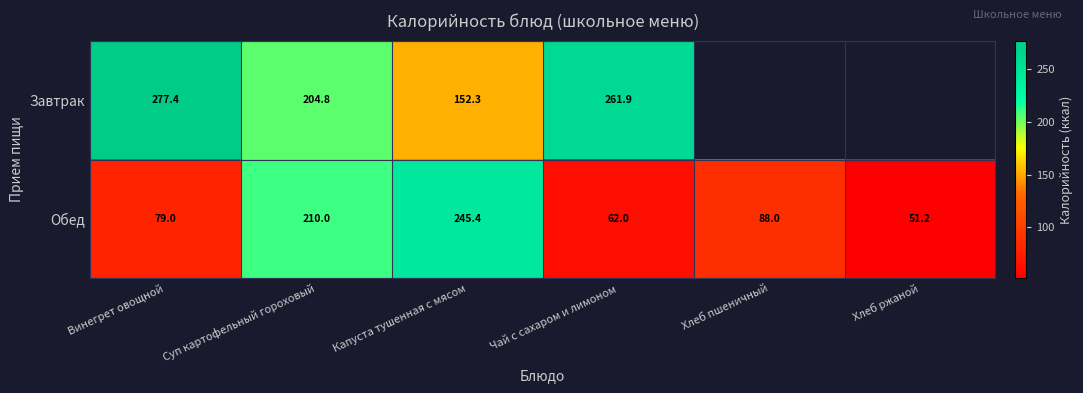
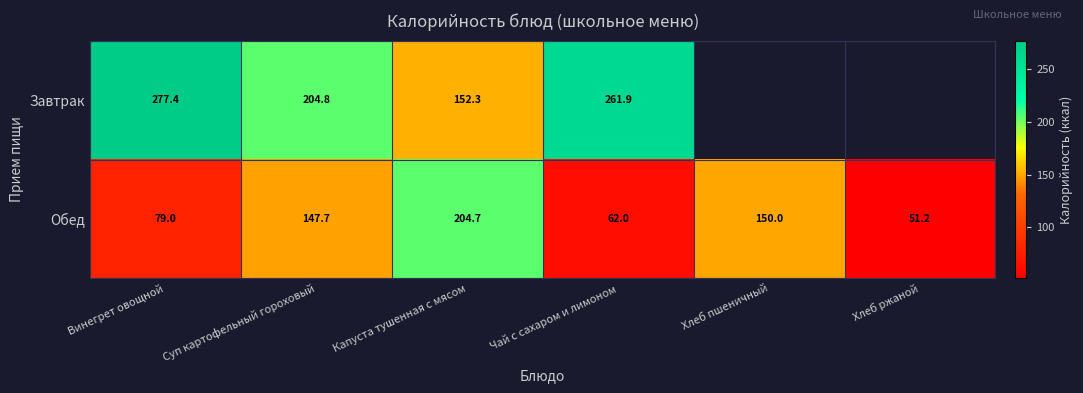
Обед, Суп картофельный гороховый: 210.0 -> 147.7
Обед, Капуста тушенная с мясом: 245.4 -> 204.7
Обед, Хлеб пшеничный: 88.0 -> 150.0
